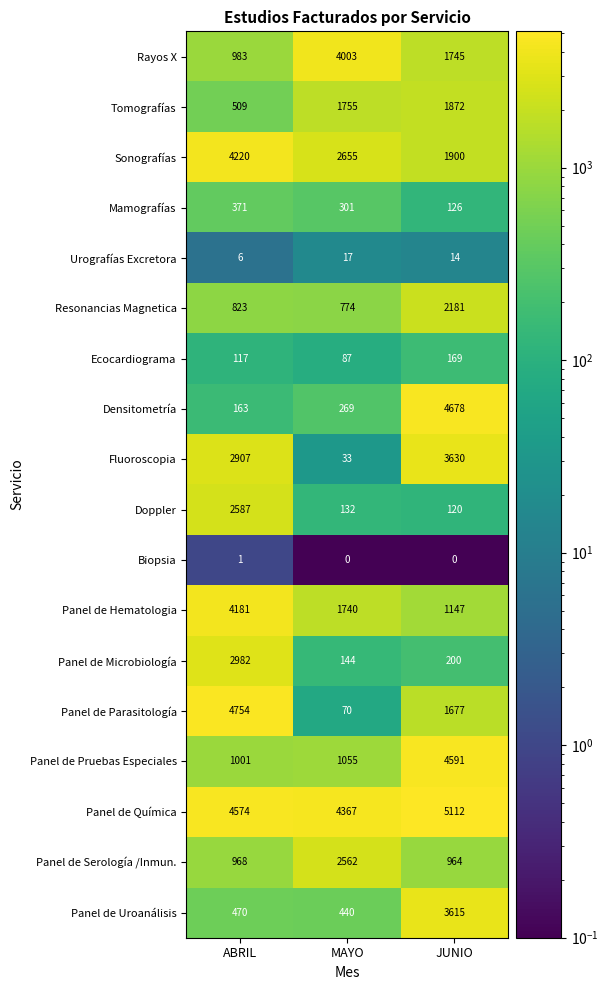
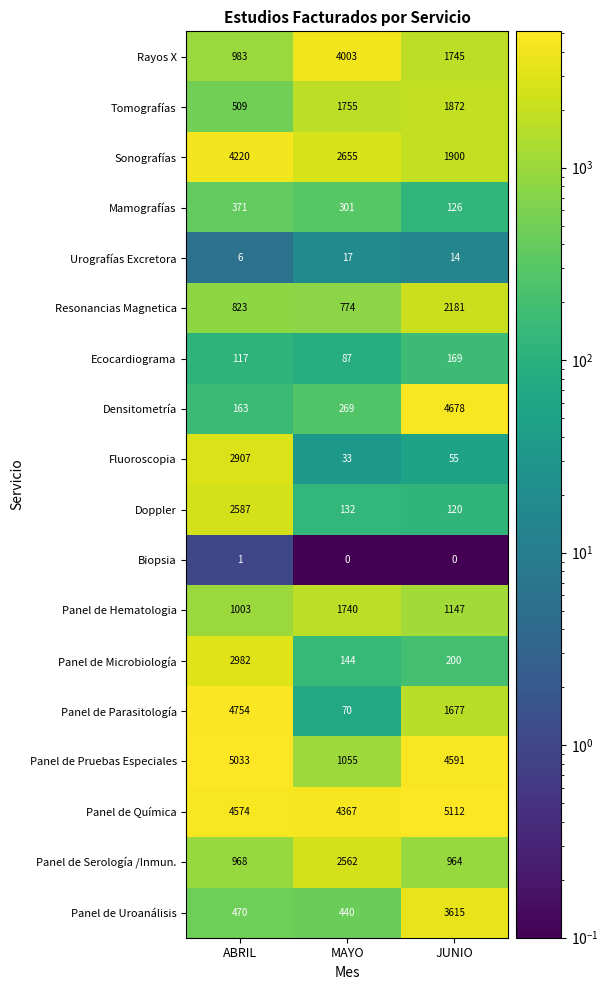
Fluoroscopia, JUNIO: 3630 -> 55
Panel de Hematologia, ABRIL: 4181 -> 1003
Panel de Pruebas Especiales, ABRIL: 1001 -> 5033
